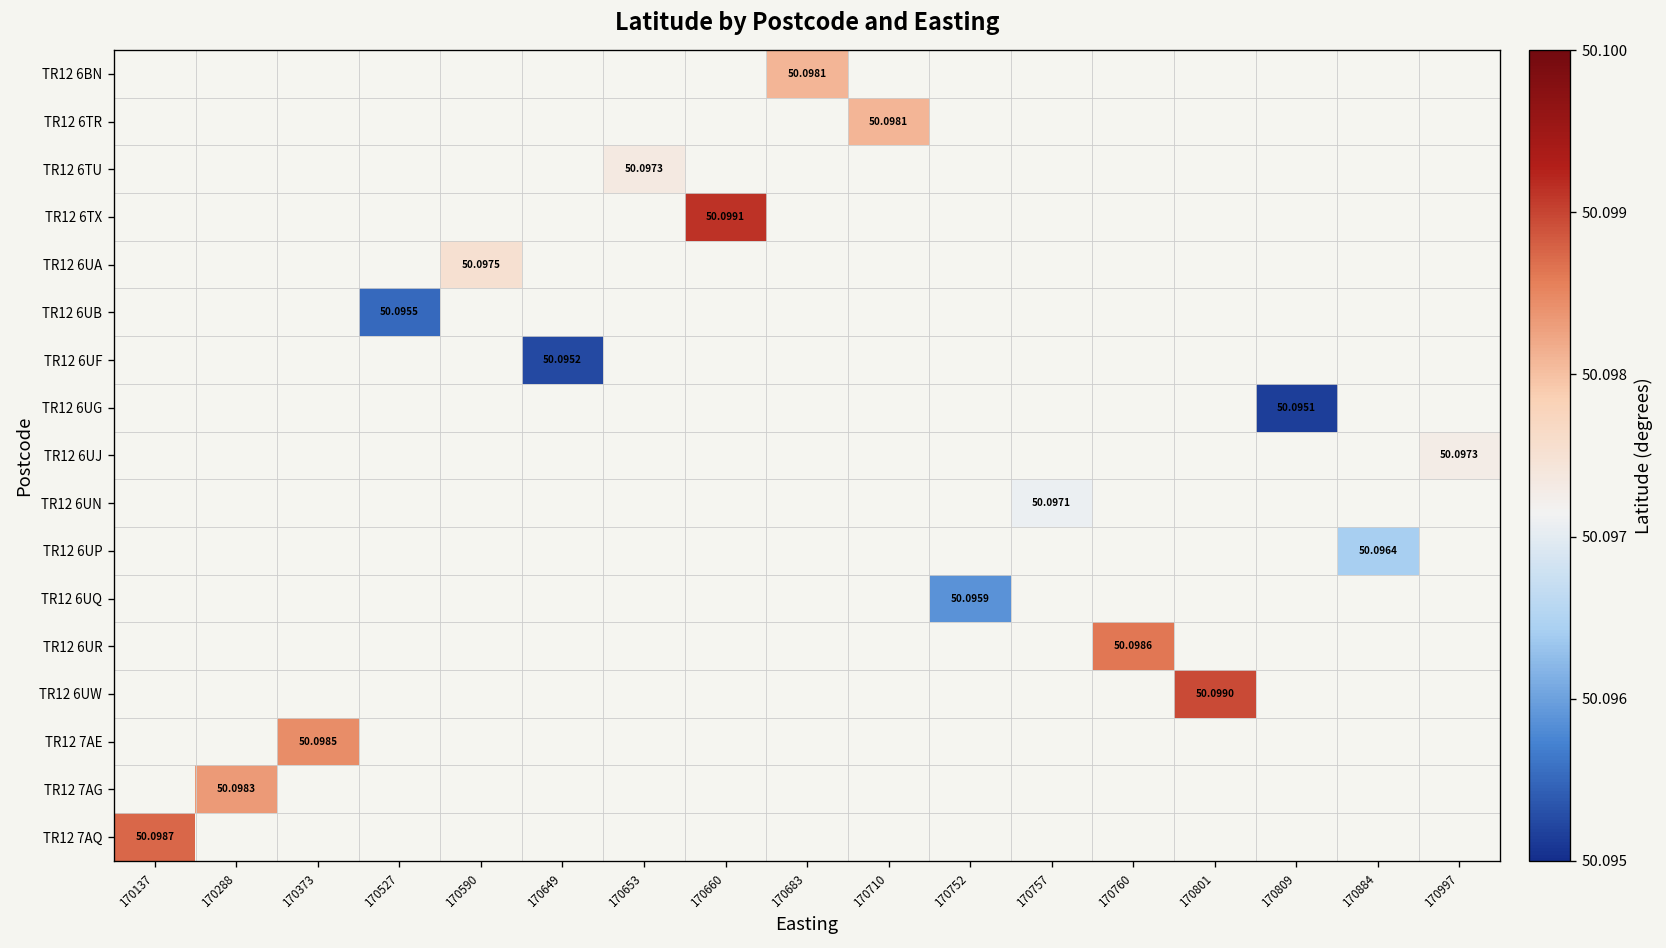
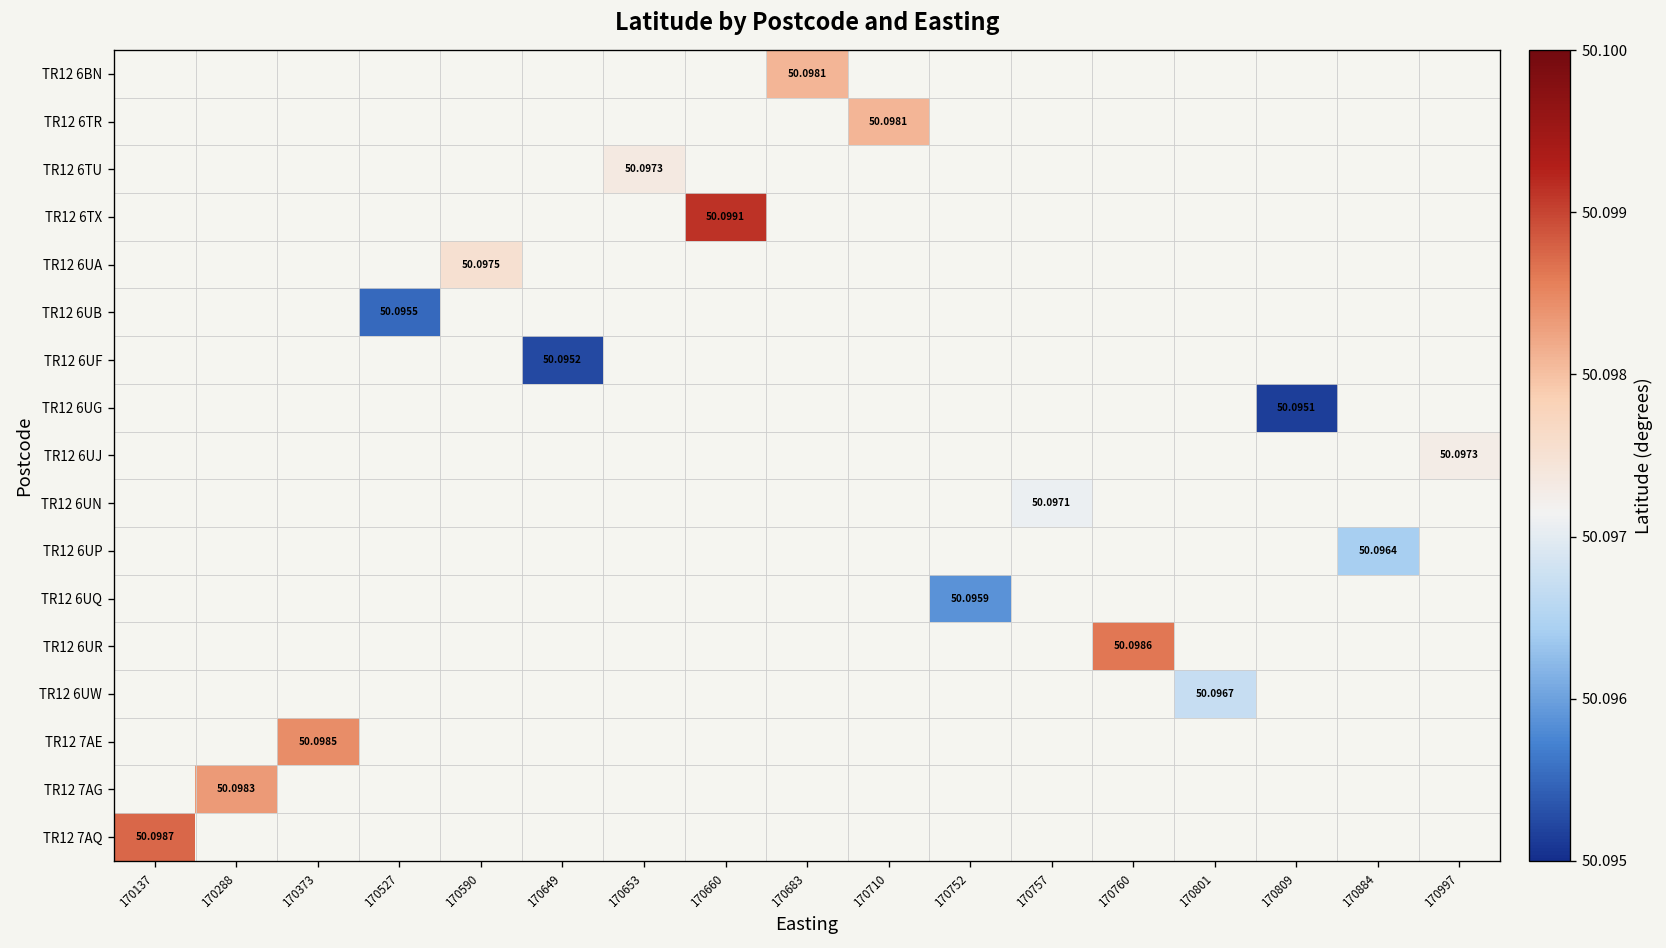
TR12 6UW, 170801: 50.0990 -> 50.0967
